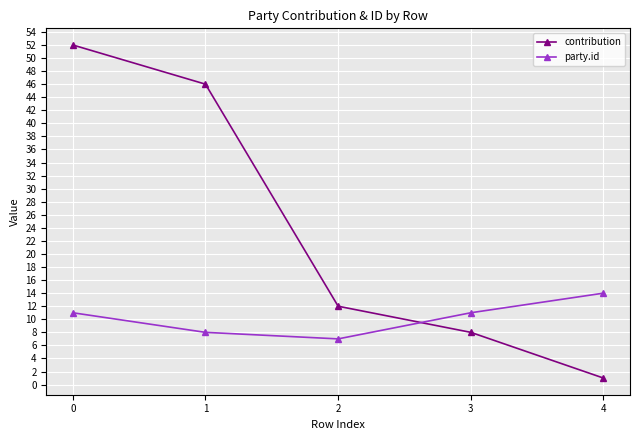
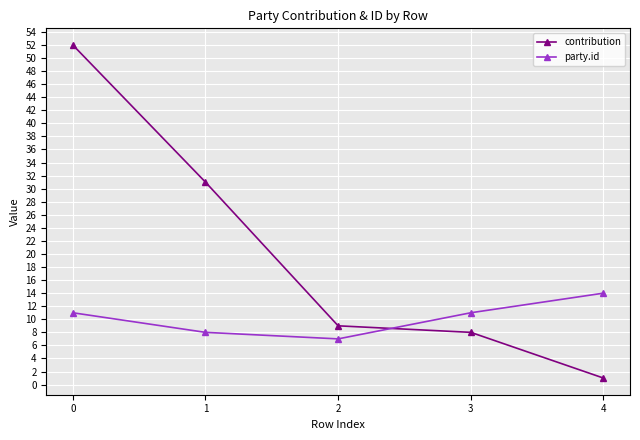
contribution, 1: 46 -> 31
contribution, 2: 12 -> 9
